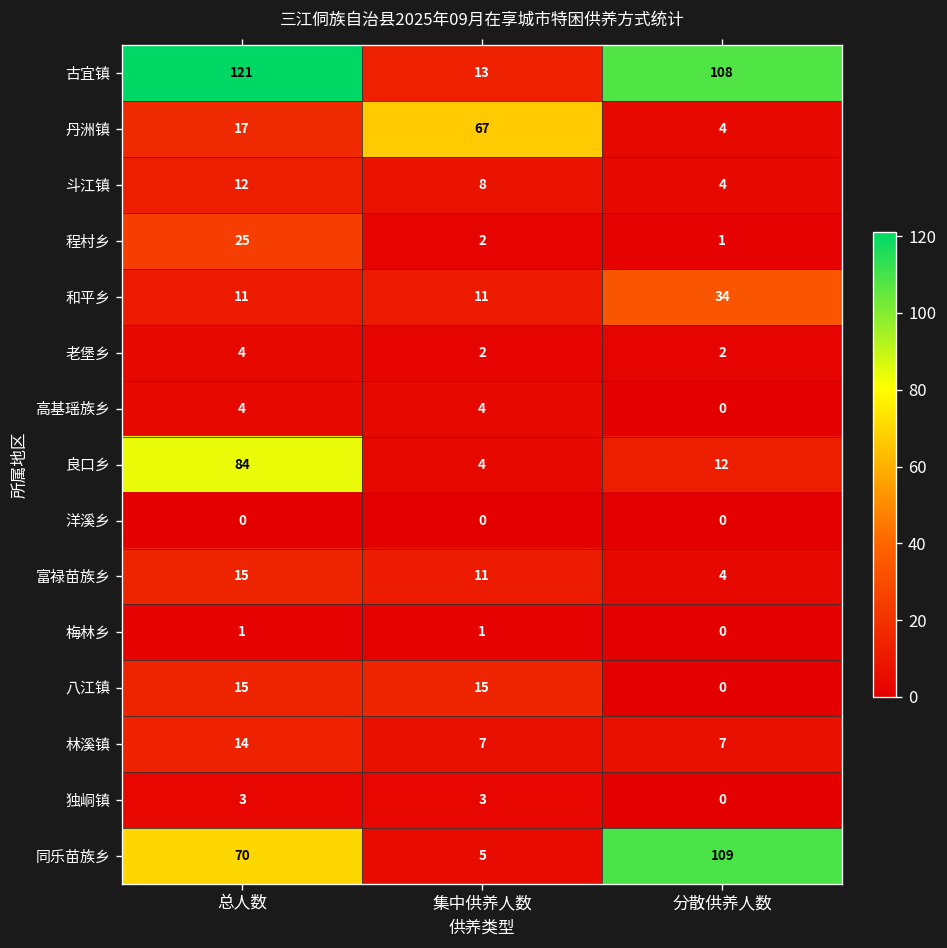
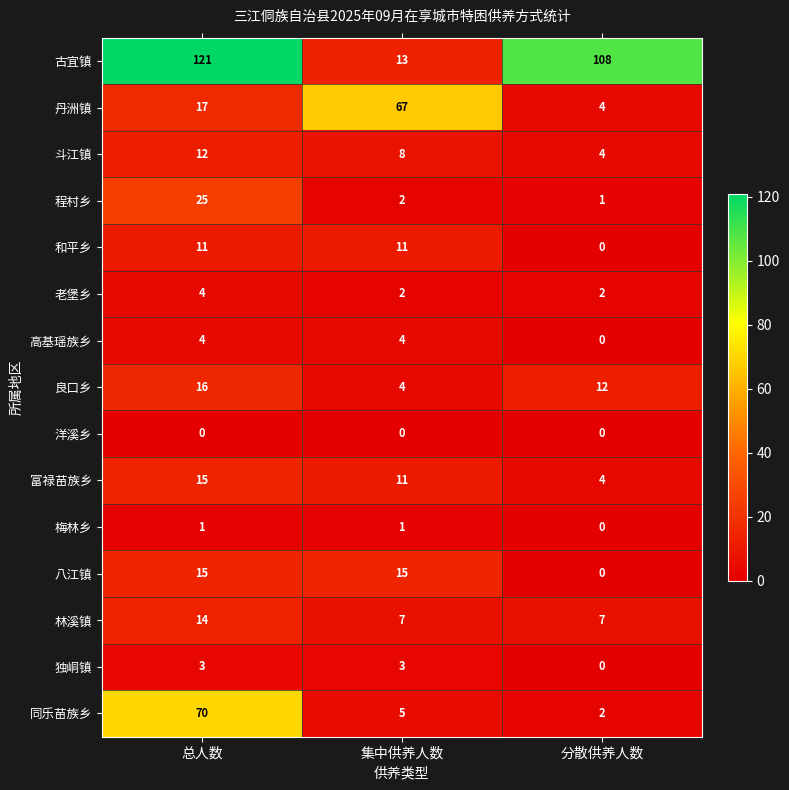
和平乡, 分散供养人数: 34 -> 0
良口乡, 总人数: 84 -> 16
同乐苗族乡, 分散供养人数: 109 -> 2
